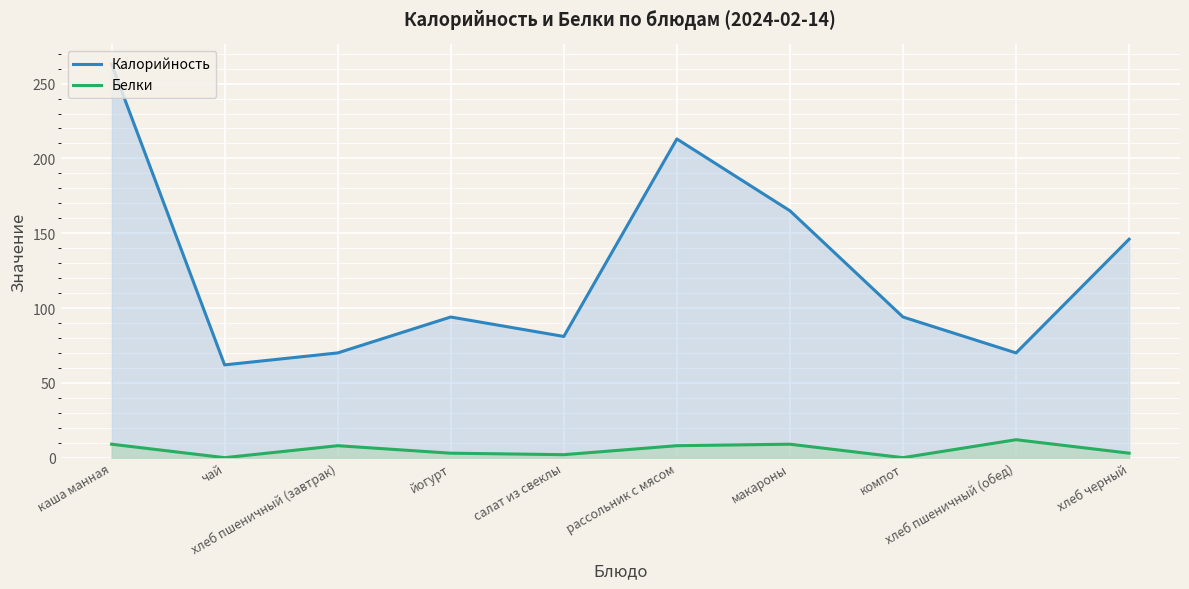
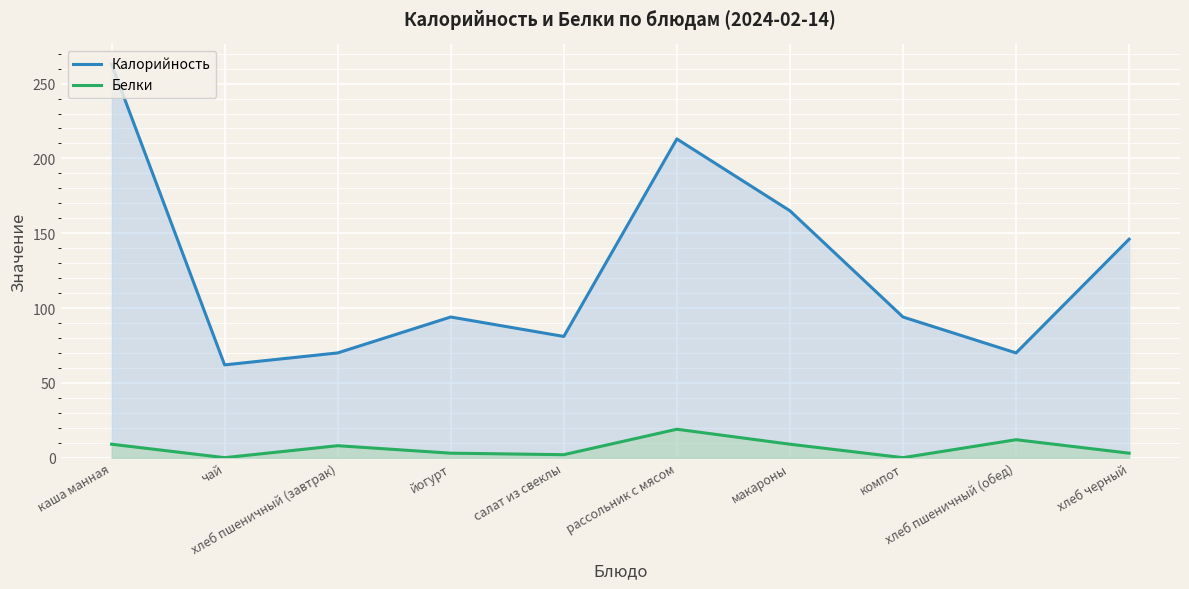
Белки, рассольник с мясом: 8 -> 19
